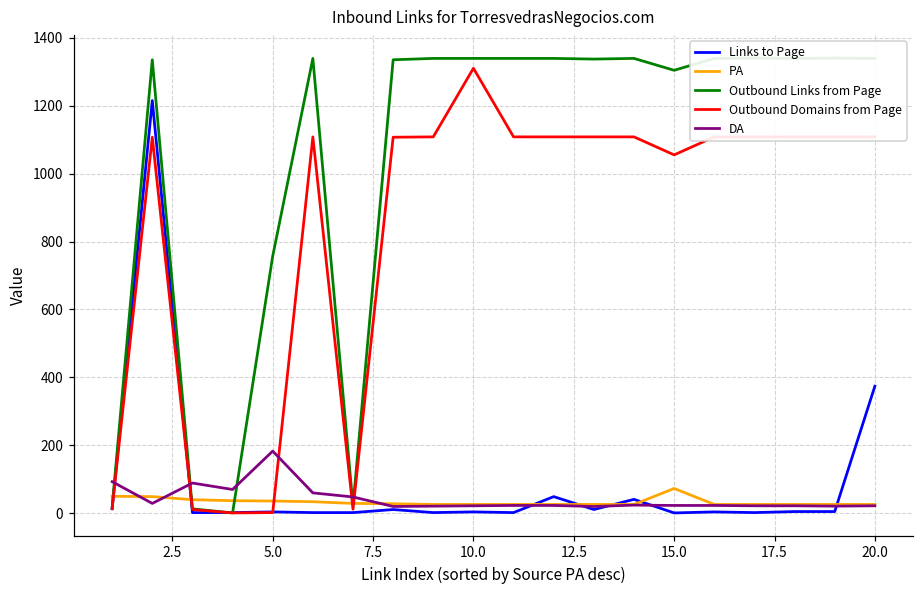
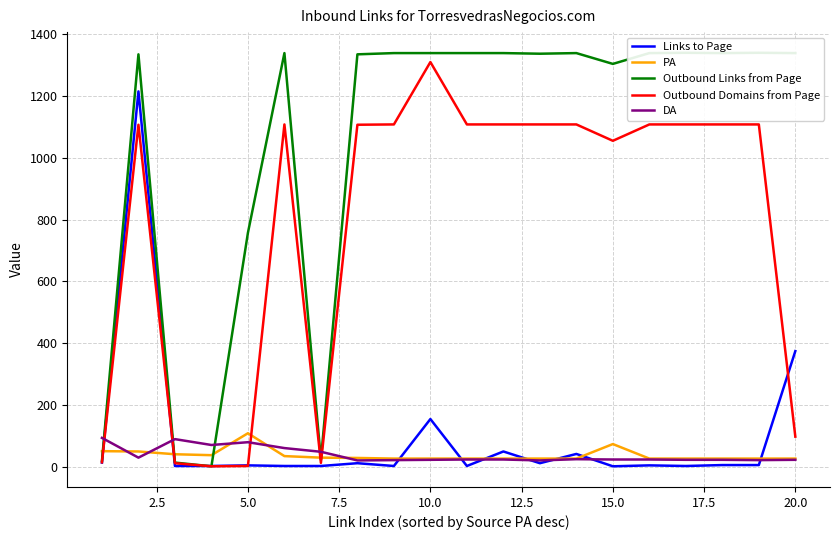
PA, 5.0: 40 -> 110
DA, 5.0: 180 -> 80
Links to Page, 10.0: 0 -> 150
Outbound Domains from Page, 20.0: 1110 -> 100
